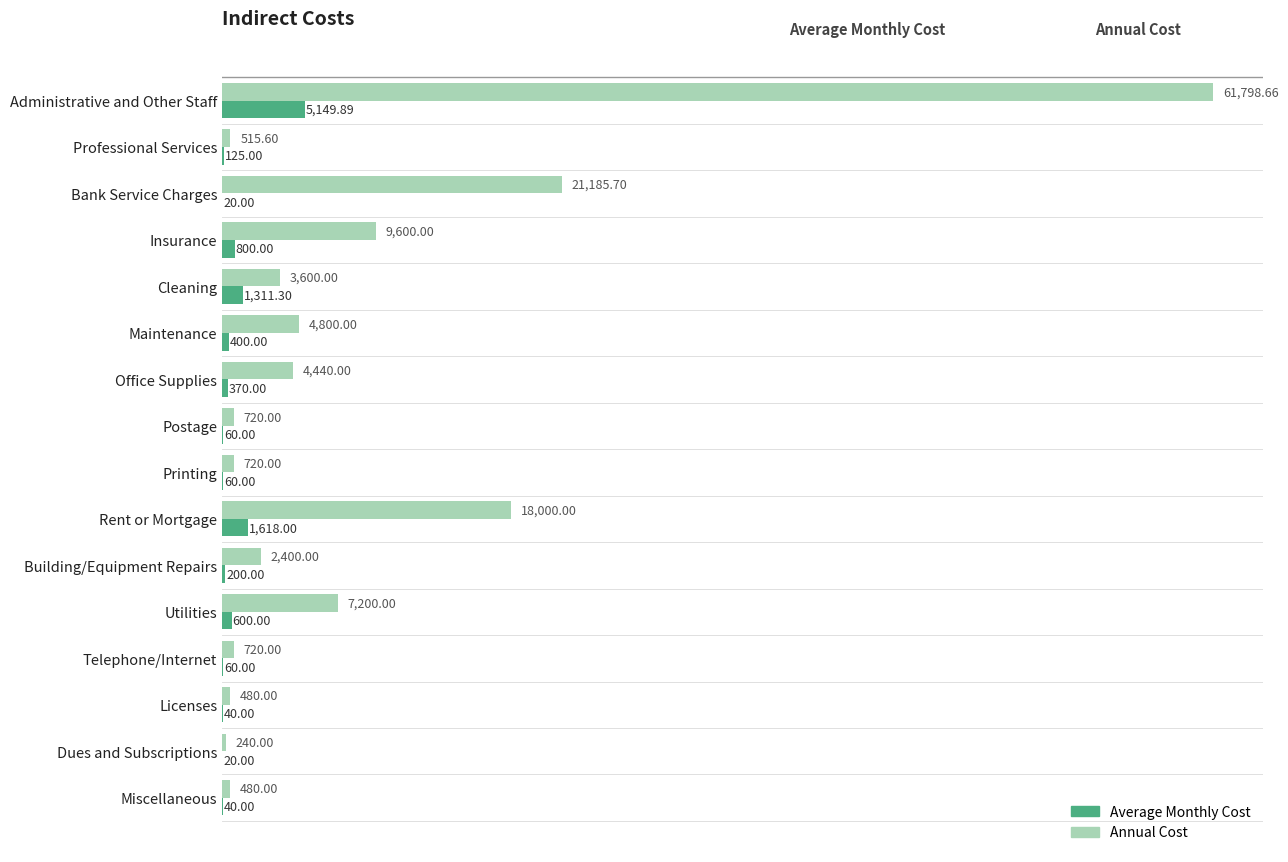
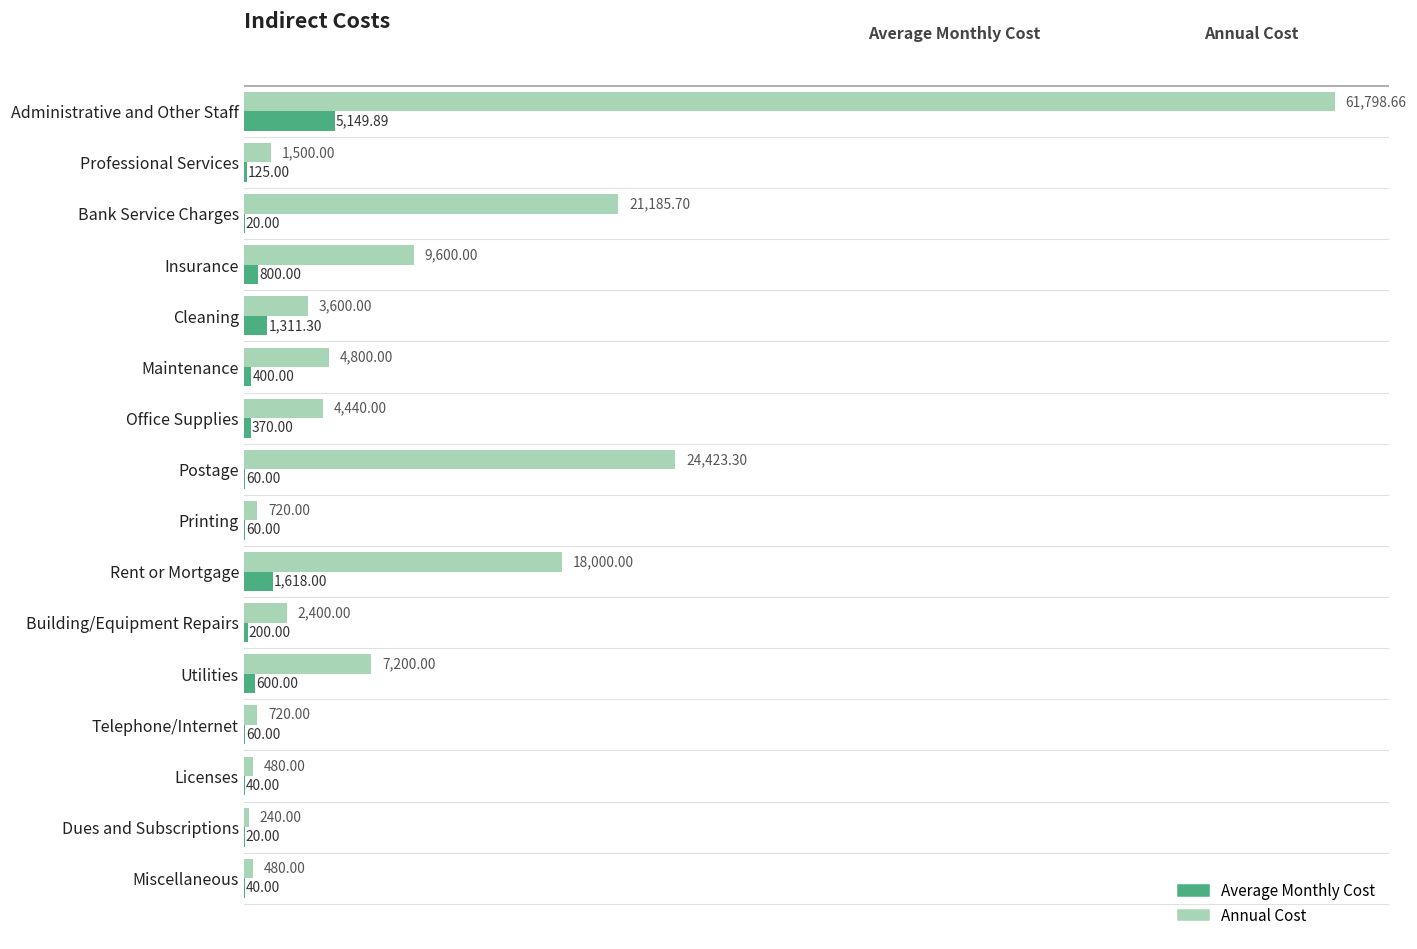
Annual Cost, Professional Services: 515.60 -> 1,500.00
Annual Cost, Postage: 720.00 -> 24,423.30
